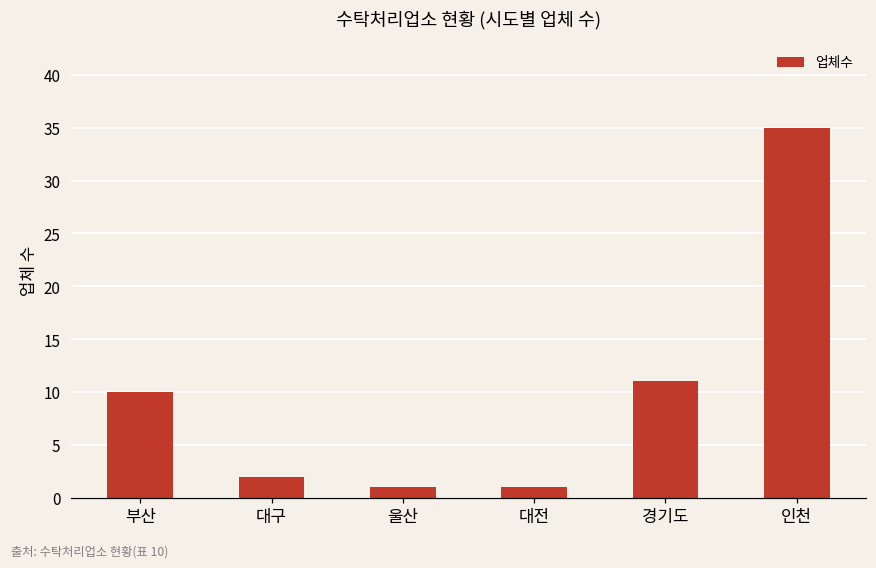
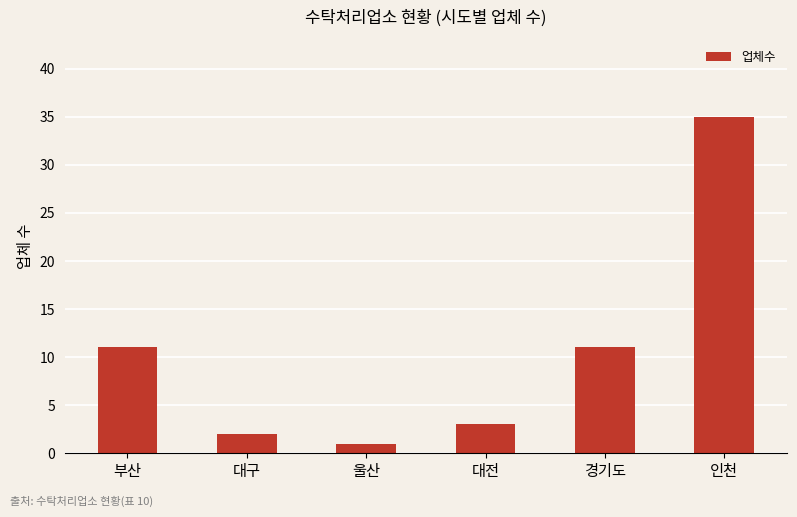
부산: 10 -> 11
대전: 1 -> 3
